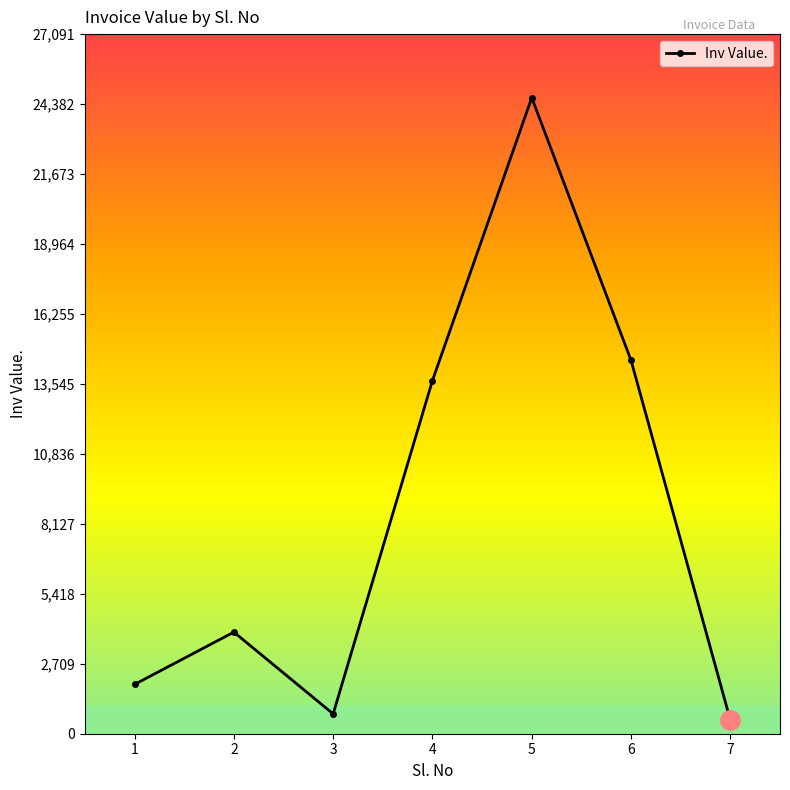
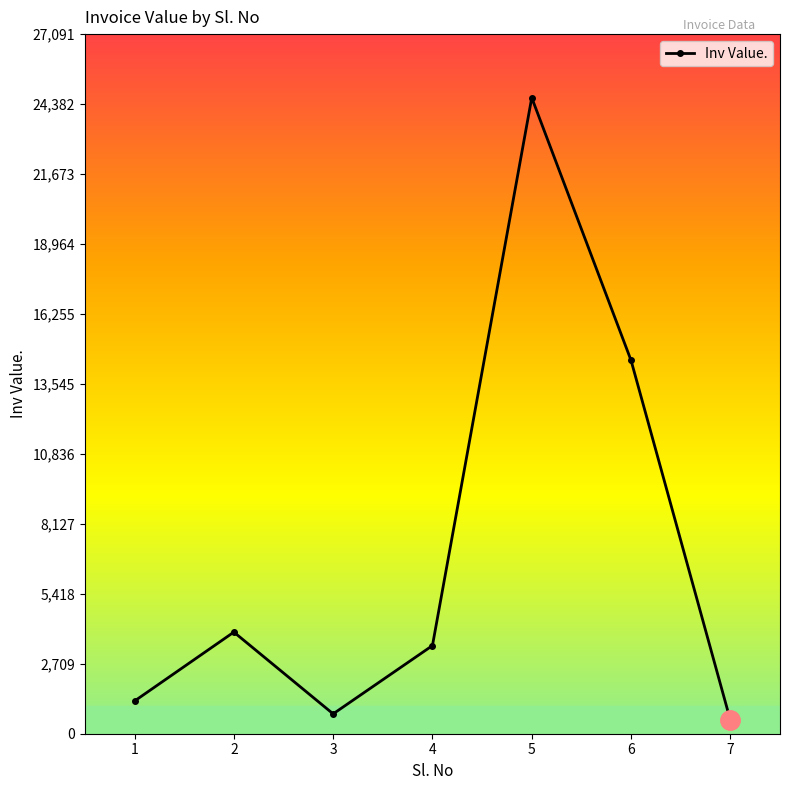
Inv Value., 1: 1,900 -> 1,300
Inv Value., 4: 13,700 -> 3,400
